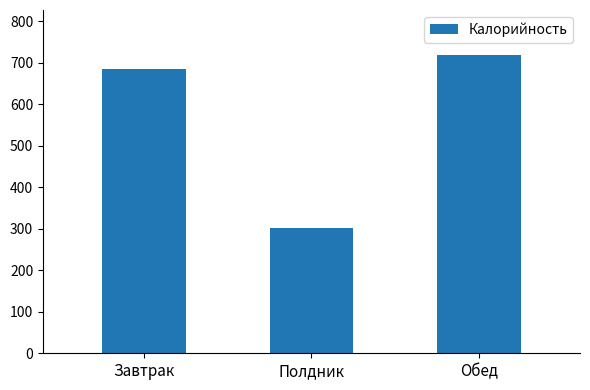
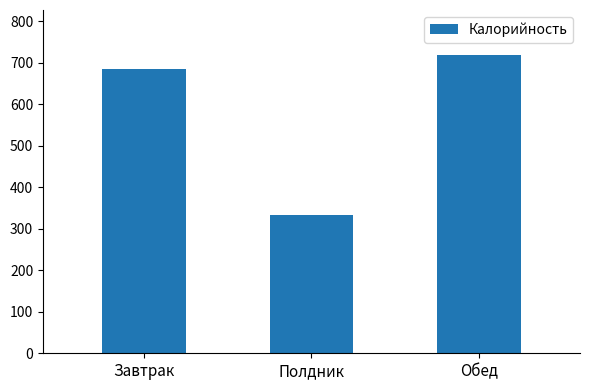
Полдник: 300 -> 330
